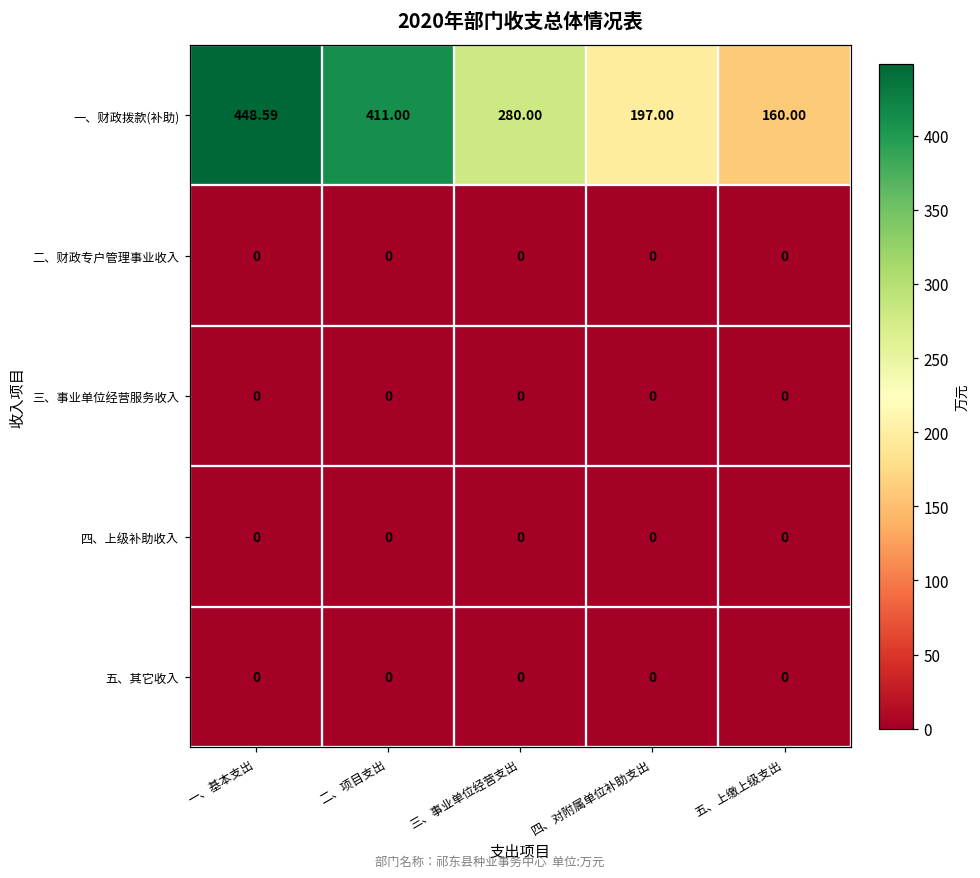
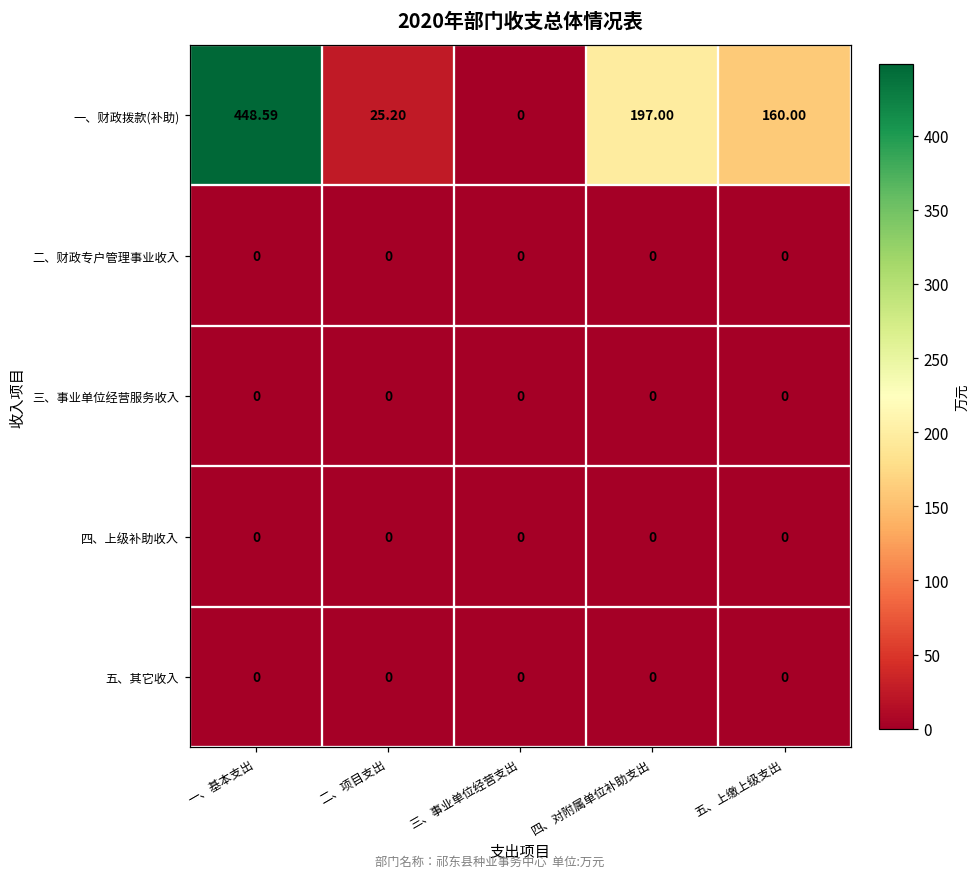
一、财政拨款(补助), 二、项目支出: 411.00 -> 25.20
一、财政拨款(补助), 三、事业单位经营支出: 280.00 -> 0
